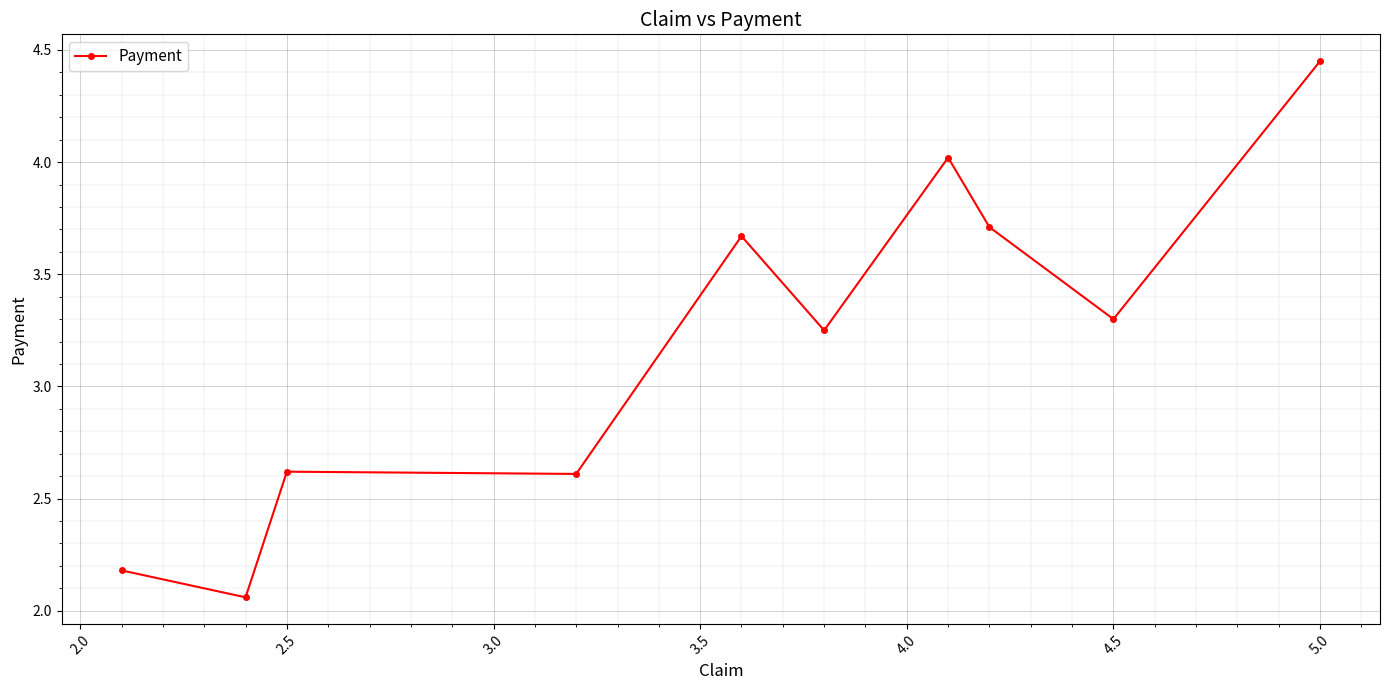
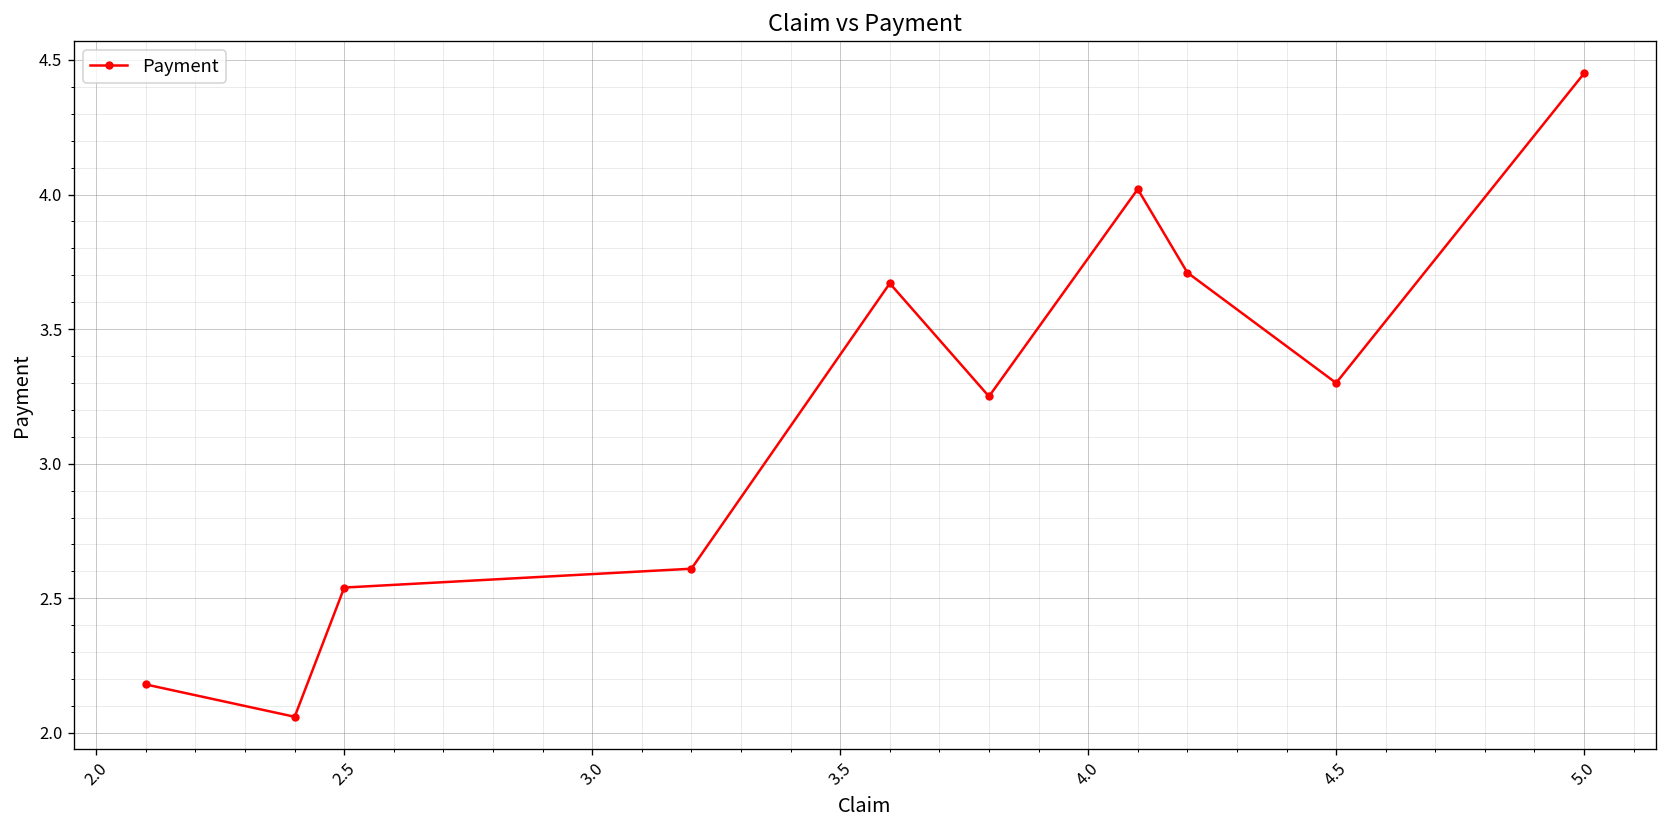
2.5: 2.62 -> 2.54
